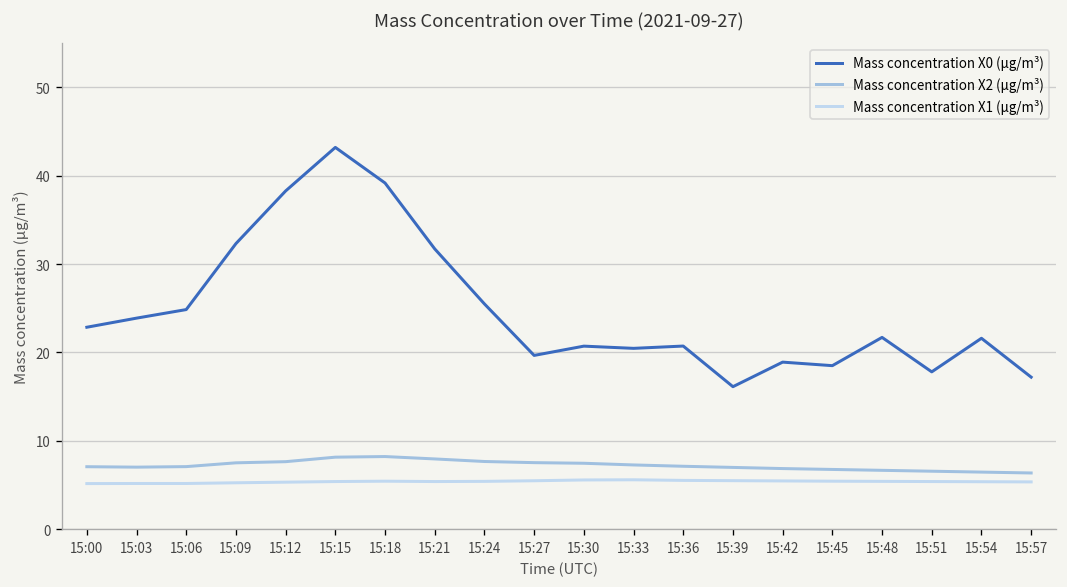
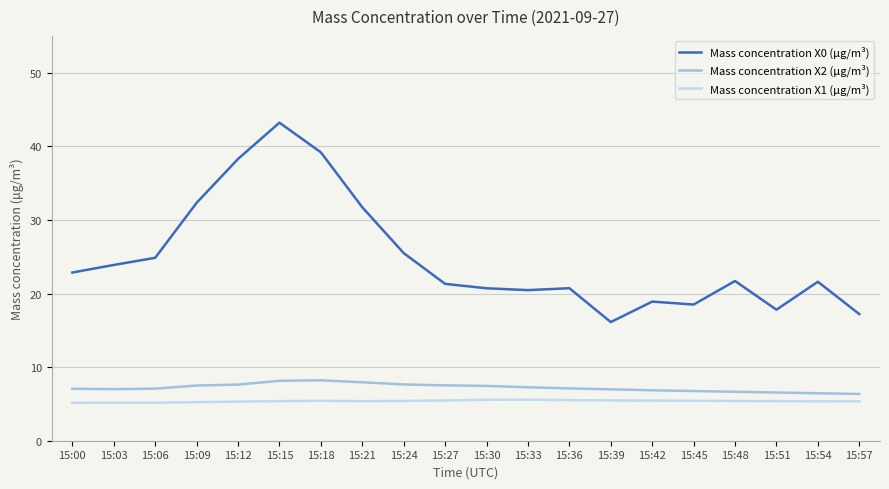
Mass concentration X0 (μg/m³), 15:27: 20 -> 21
